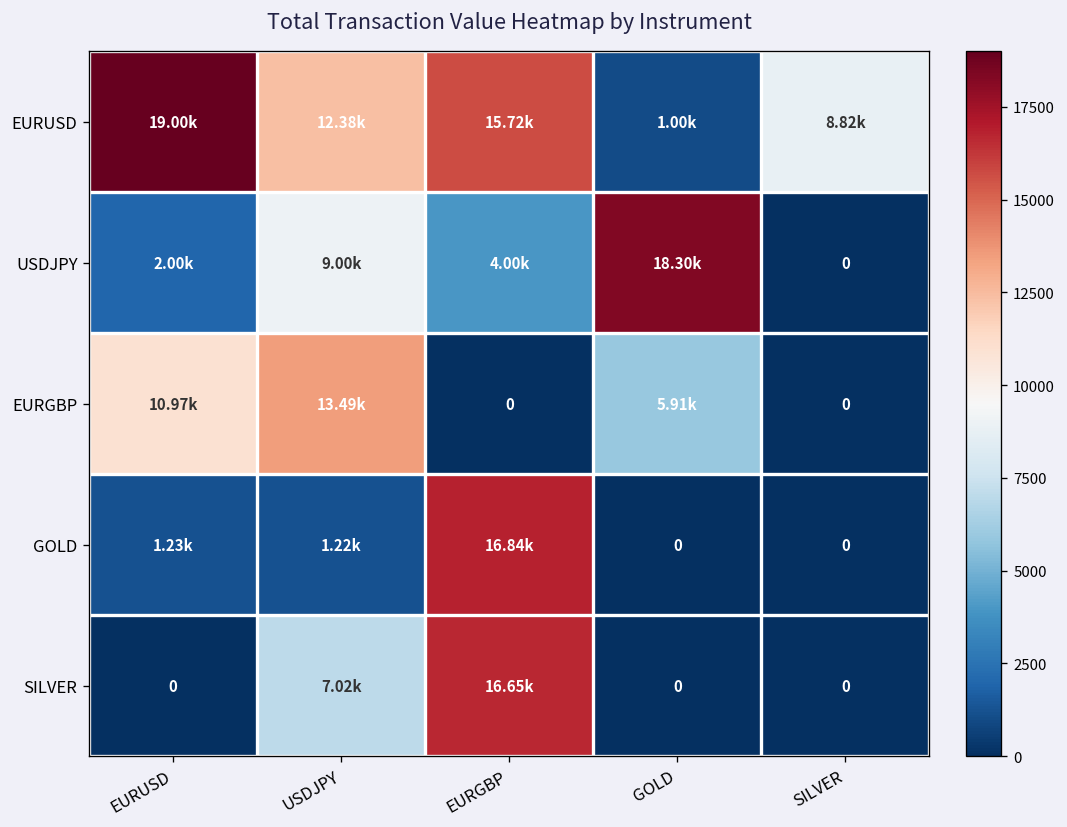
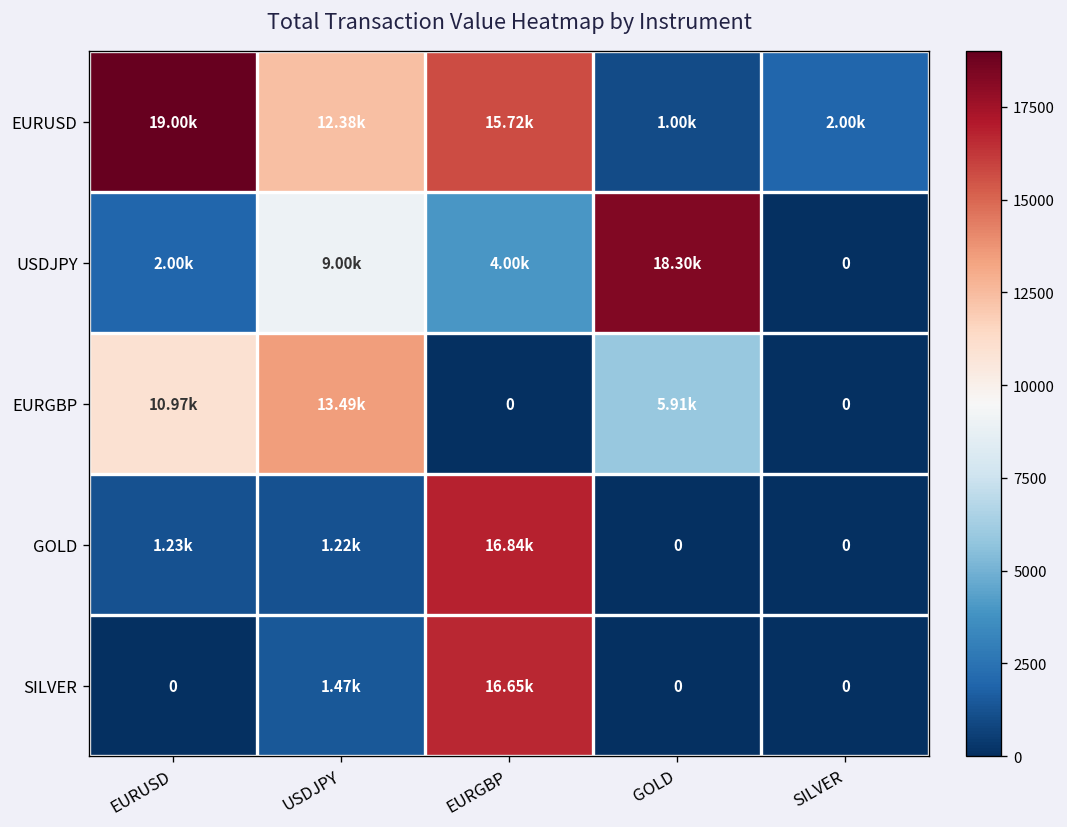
EURUSD, SILVER: 8.82k -> 2.00k
SILVER, USDJPY: 7.02k -> 1.47k
